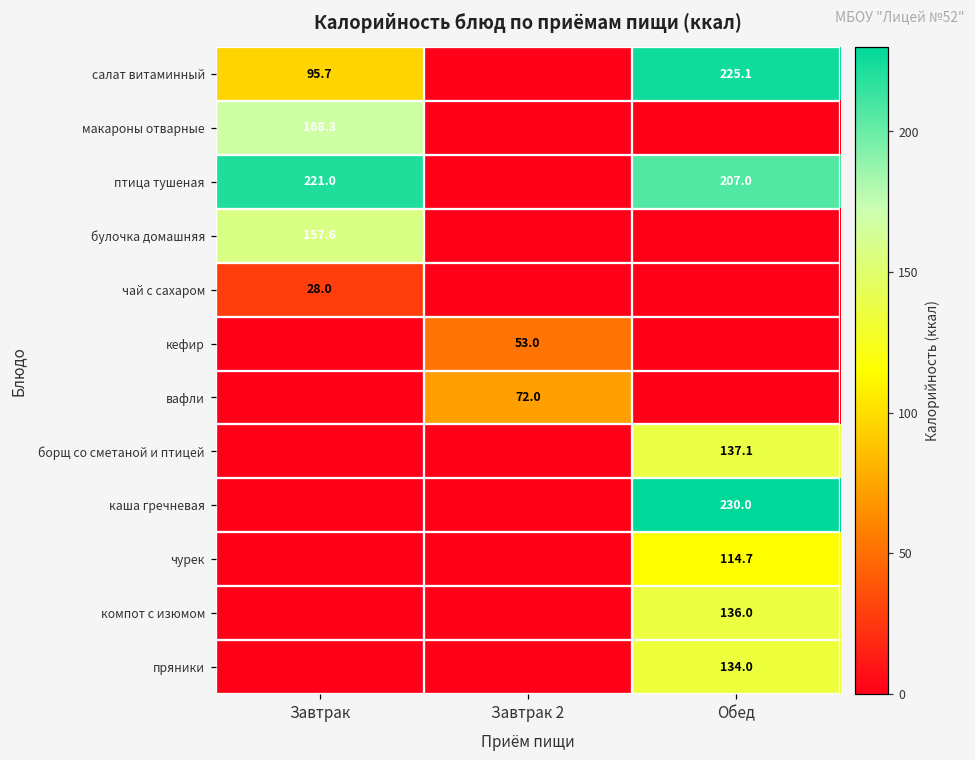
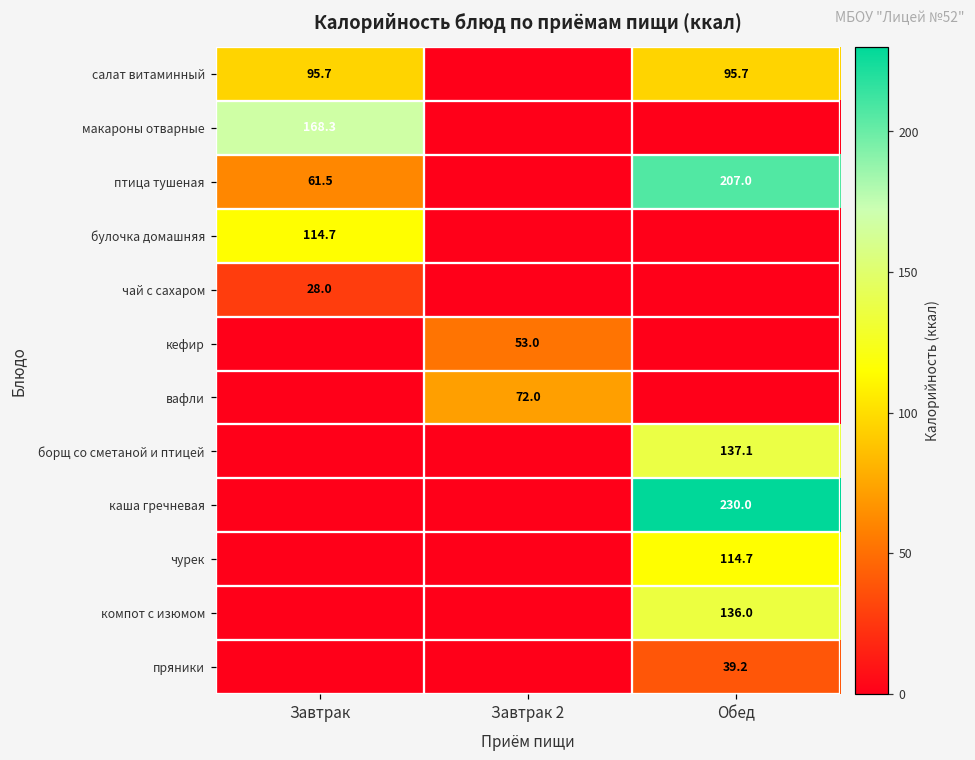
салат витаминный, Обед: 225.1 -> 95.7
птица тушеная, Завтрак: 221.0 -> 61.5
булочка домашняя, Завтрак: 157.6 -> 114.7
пряники, Обед: 134.0 -> 39.2
